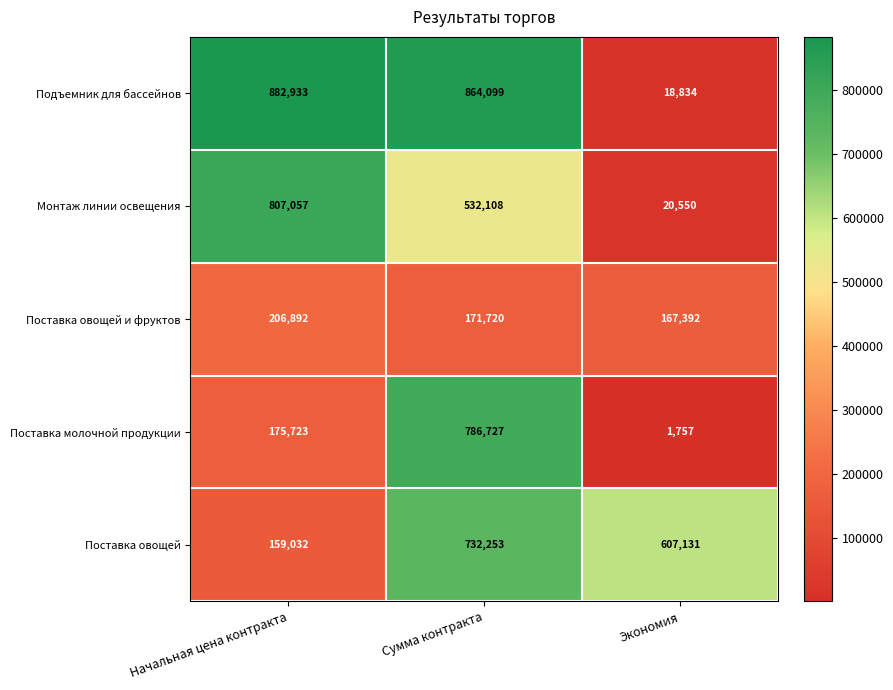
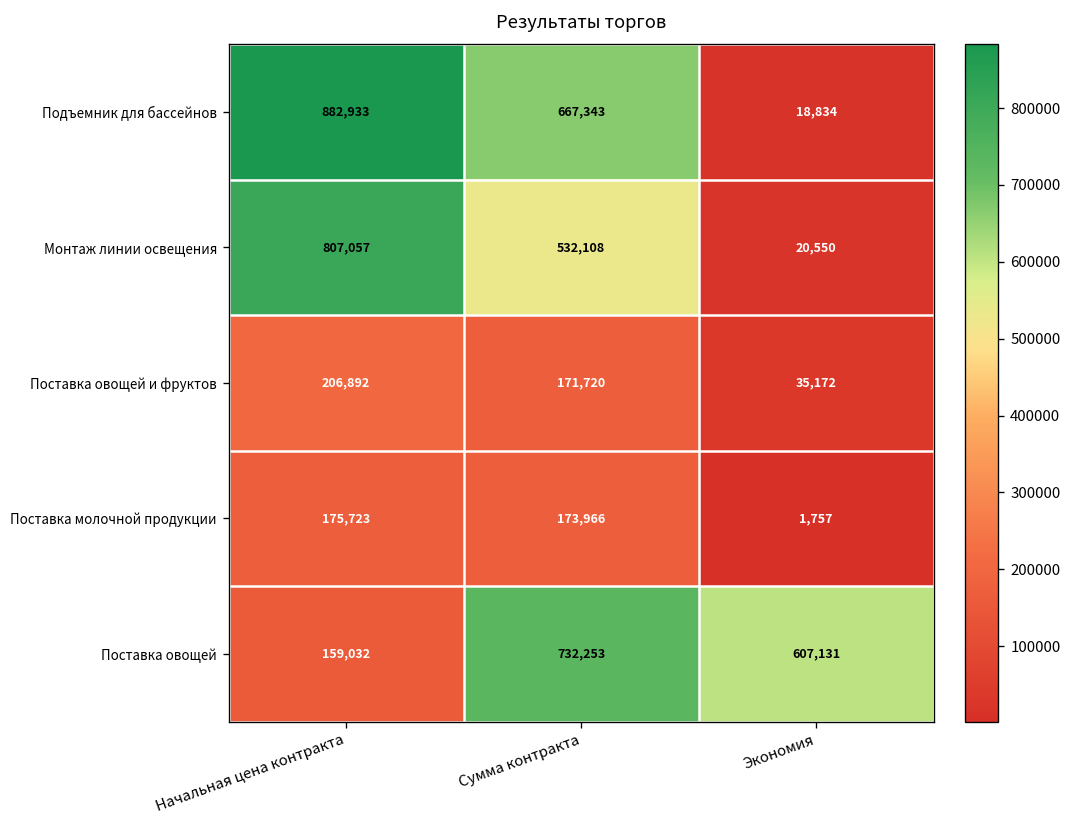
Подъемник для бассейнов, Сумма контракта: 864,099 -> 667,343
Поставка овощей и фруктов, Экономия: 167,392 -> 35,172
Поставка молочной продукции, Сумма контракта: 786,727 -> 173,966
